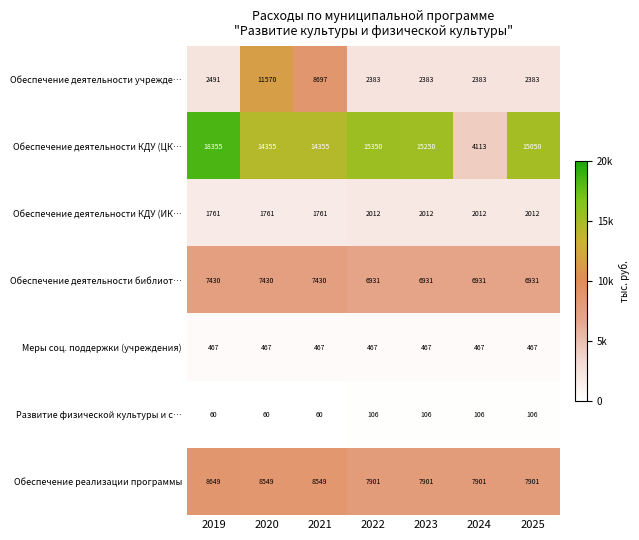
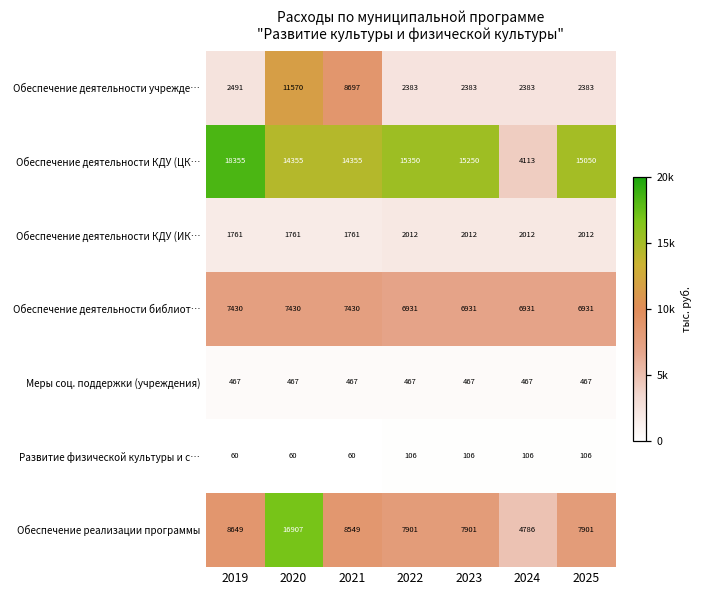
Обеспечение реализации программы, 2020: 8549 -> 16907
Обеспечение реализации программы, 2024: 7901 -> 4786
